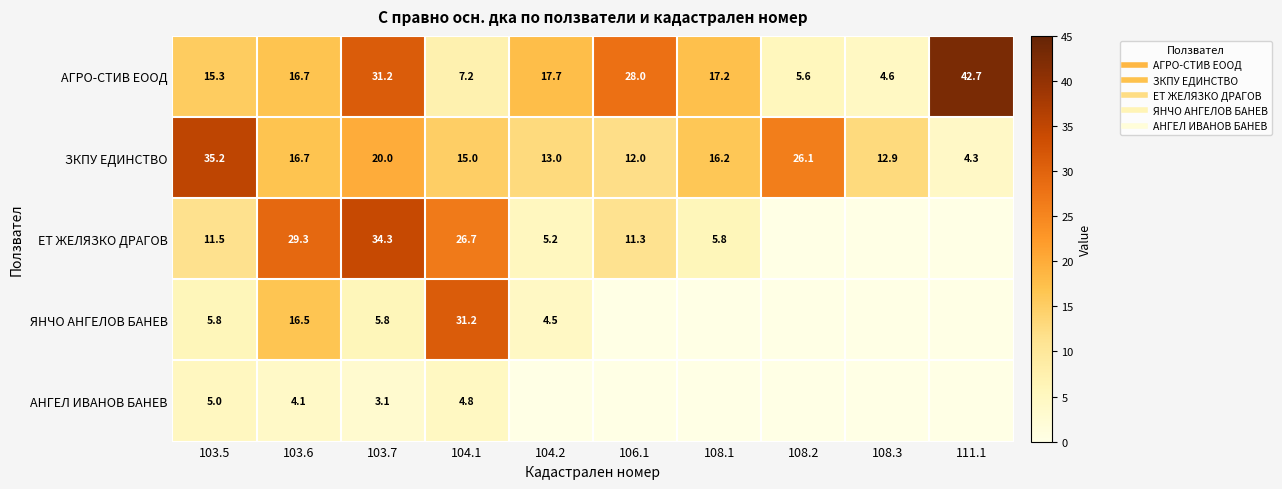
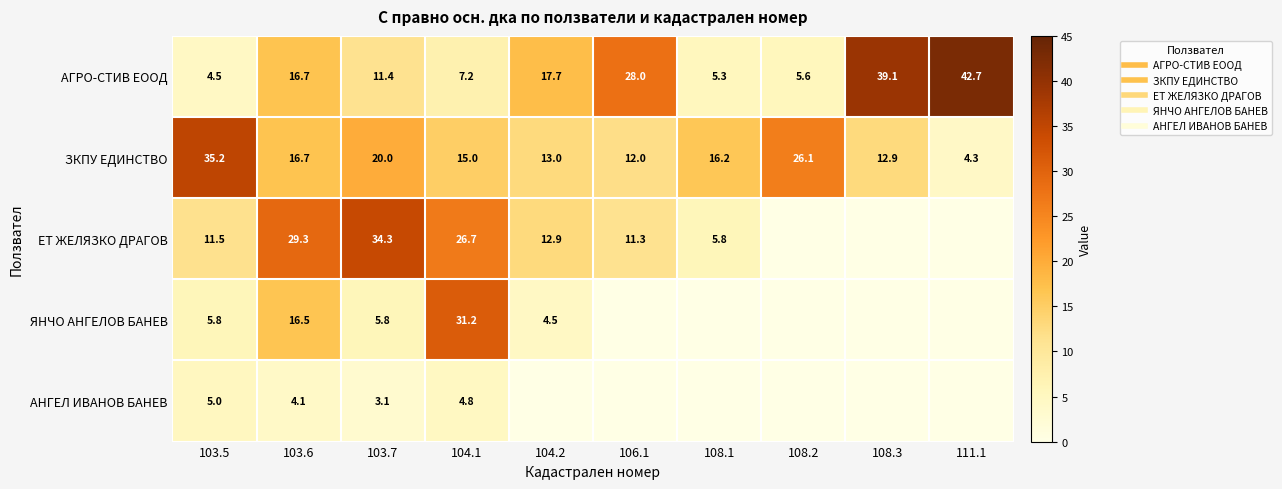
АГРО-СТИВ ЕООД, 103.5: 15.3 -> 4.5
АГРО-СТИВ ЕООД, 103.7: 31.2 -> 11.4
АГРО-СТИВ ЕООД, 108.1: 17.2 -> 5.3
АГРО-СТИВ ЕООД, 108.3: 4.6 -> 39.1
ЕТ ЖЕЛЯЗКО ДРАГОВ, 104.2: 5.2 -> 12.9
